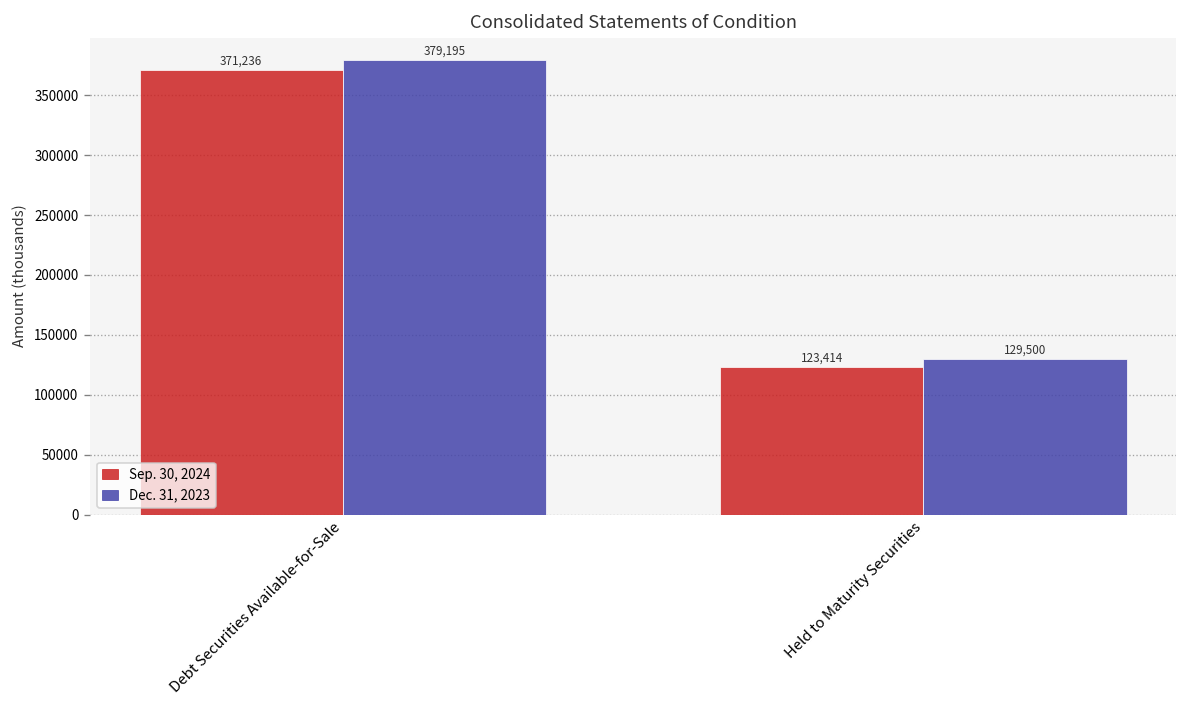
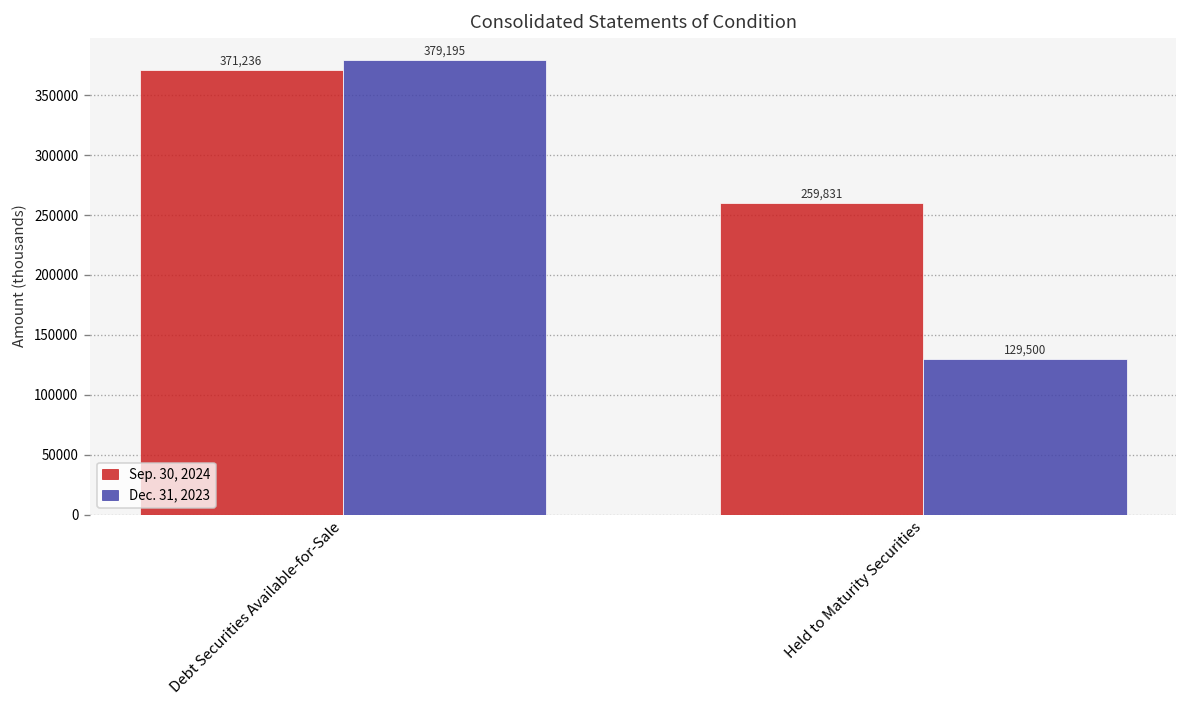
Sep. 30, 2024, Held to Maturity Securities: 123,414 -> 259,831
